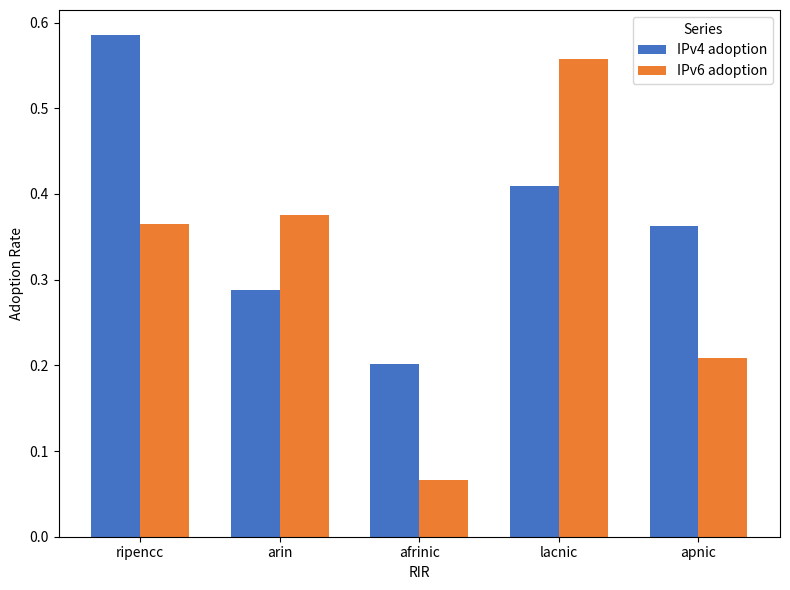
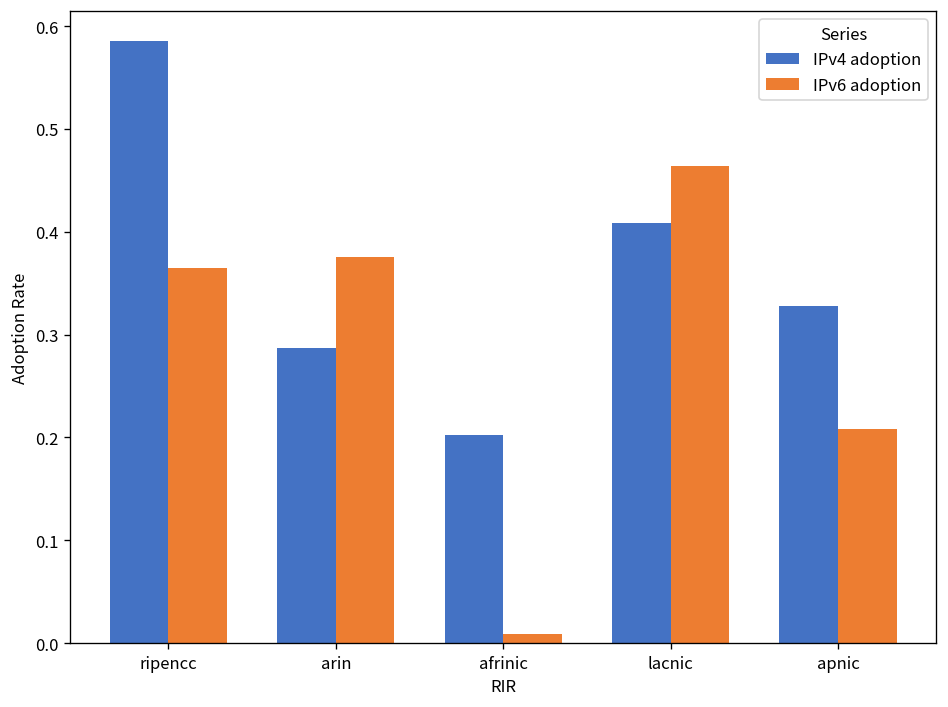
IPv6 adoption, afrinic: 0.07 -> 0.01
IPv6 adoption, lacnic: 0.56 -> 0.46
IPv4 adoption, apnic: 0.36 -> 0.33
